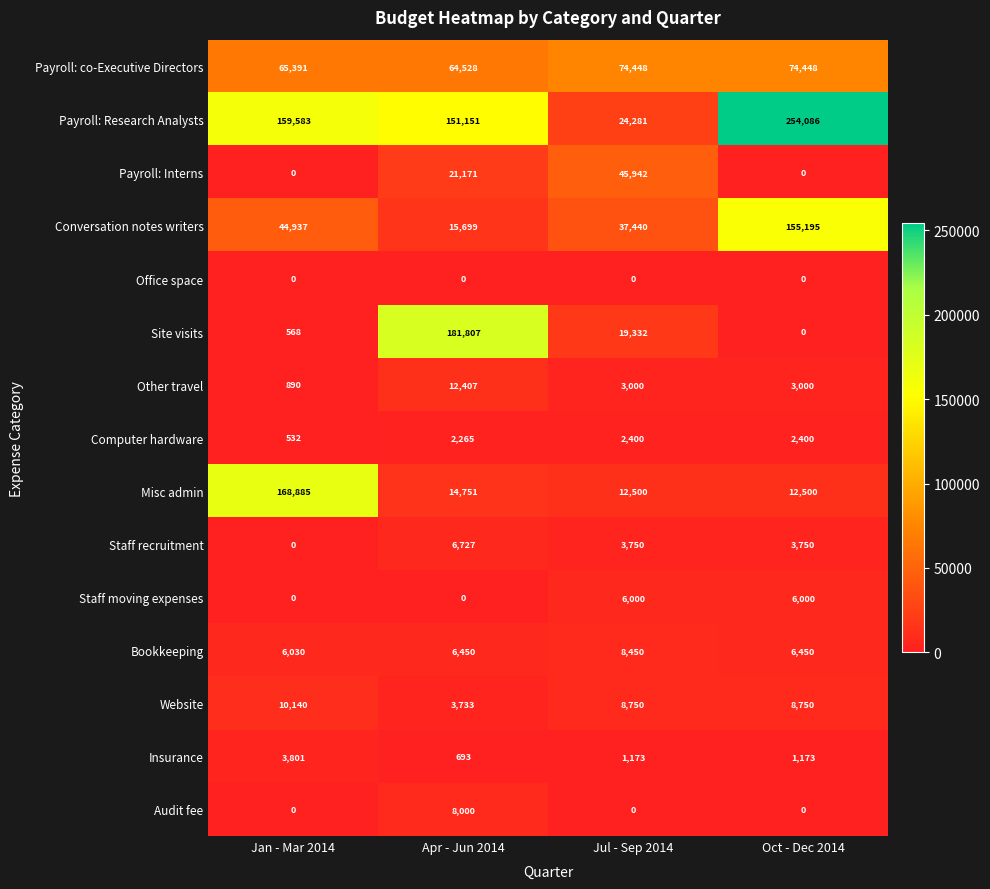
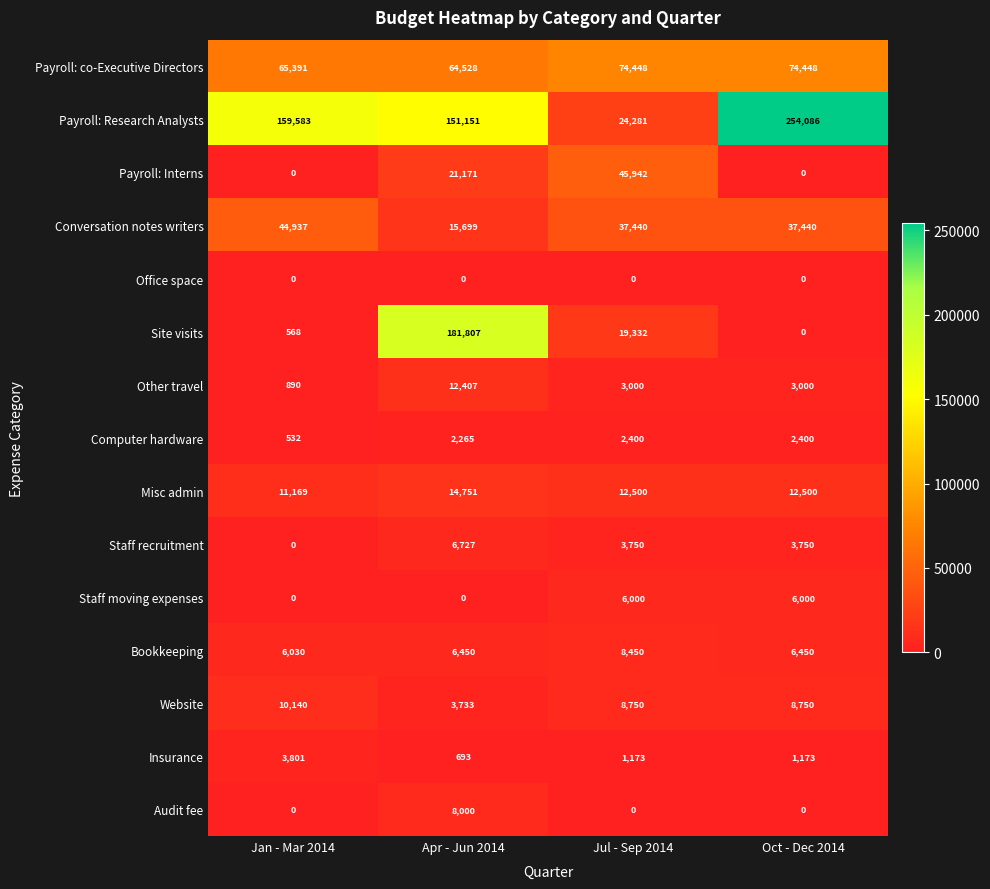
Conversation notes writers, Oct - Dec 2014: 155,195 -> 37,440
Misc admin, Jan - Mar 2014: 168,885 -> 11,169
